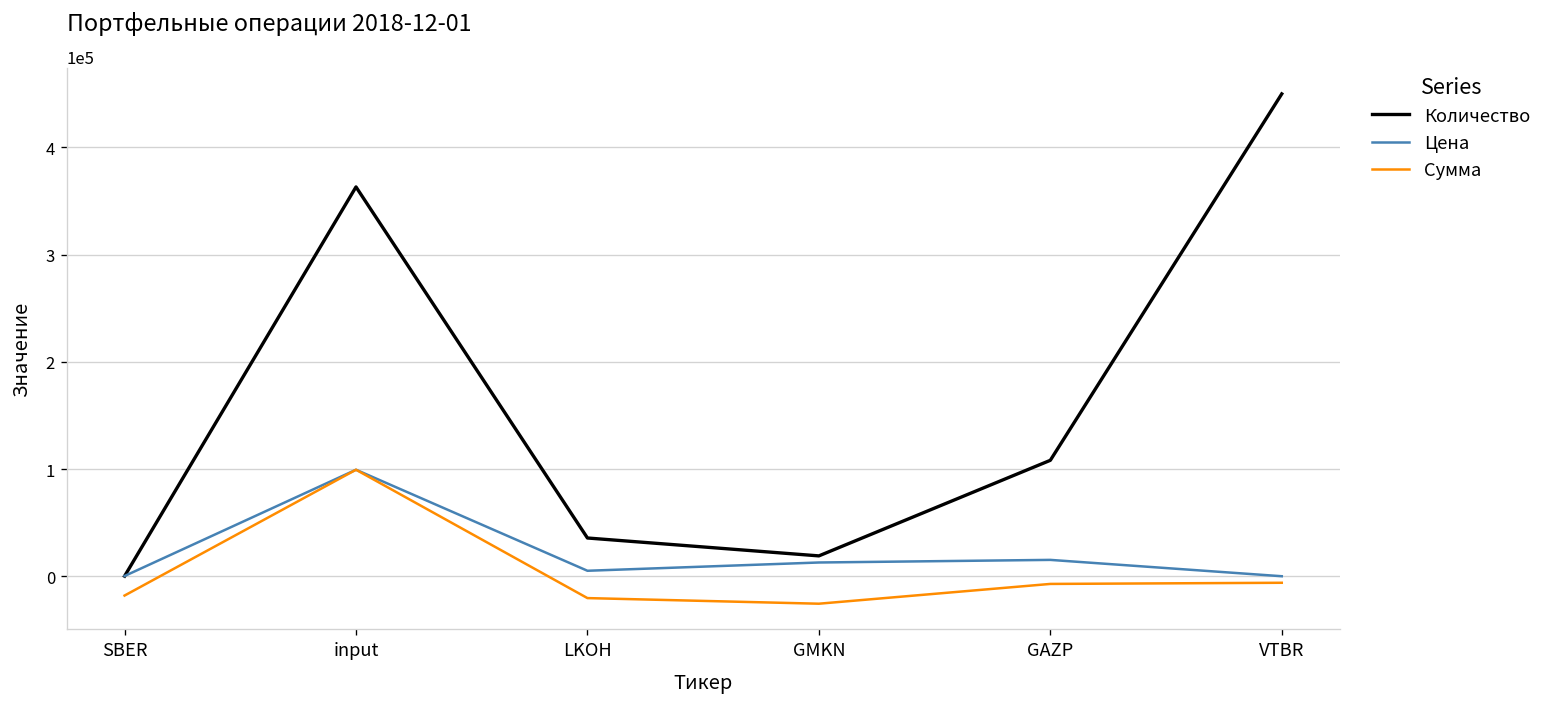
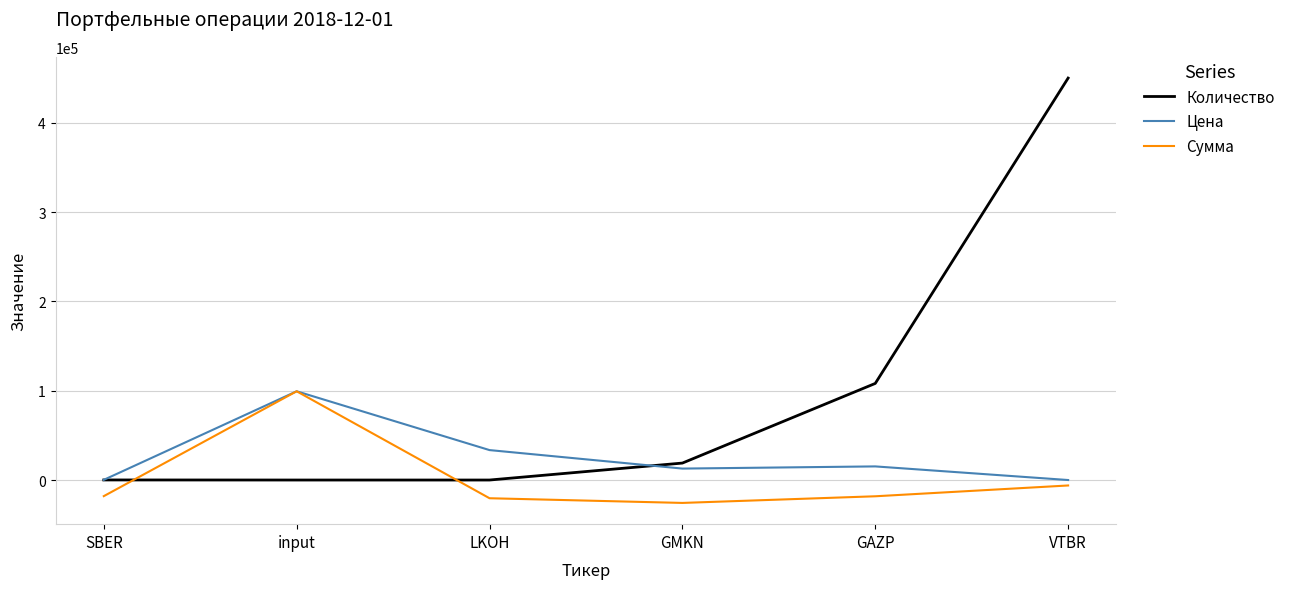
Количество, input: 360000 -> 0
Количество, LKOH: 40000 -> 0
Цена, LKOH: 10000 -> 30000
Сумма, GAZP: -10000 -> -20000
